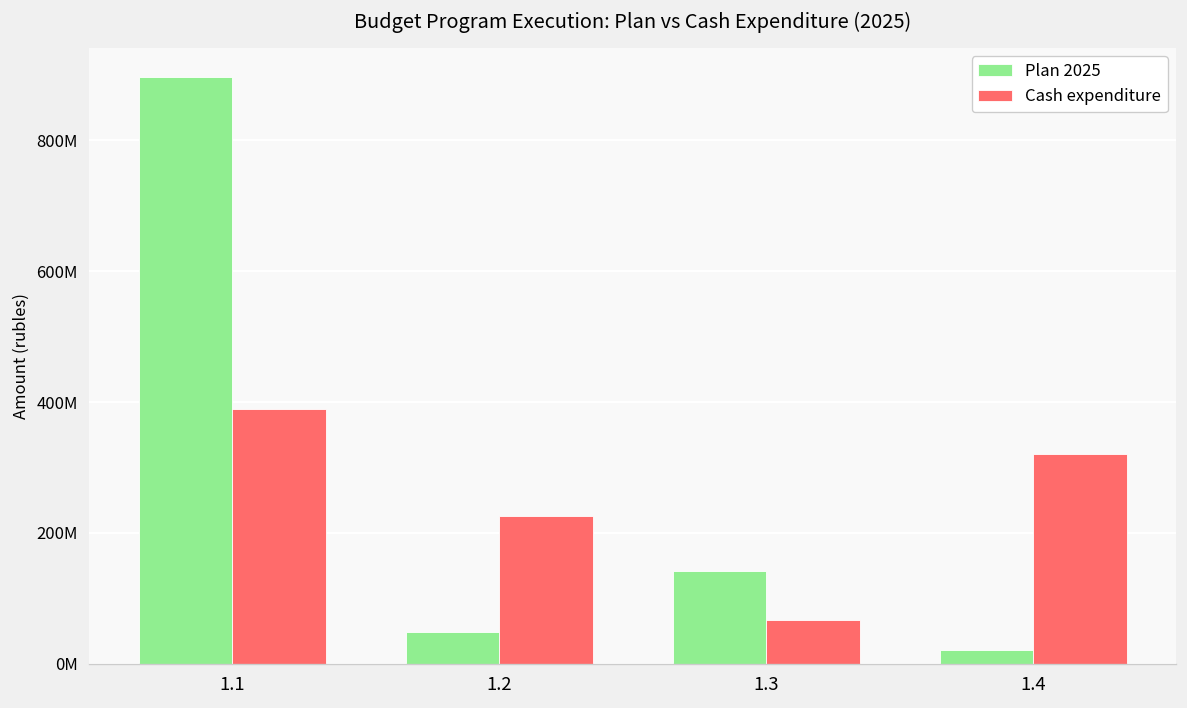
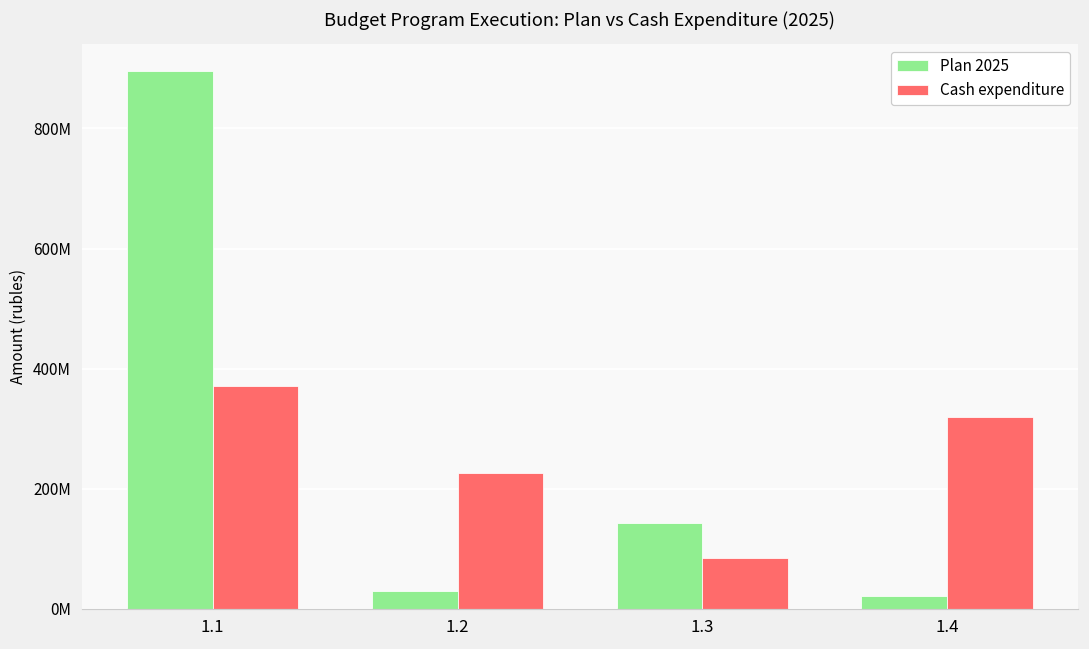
Cash expenditure, 1.1: 390000000 -> 370000000
Plan 2025, 1.2: 50000000 -> 30000000
Cash expenditure, 1.3: 70000000 -> 80000000
